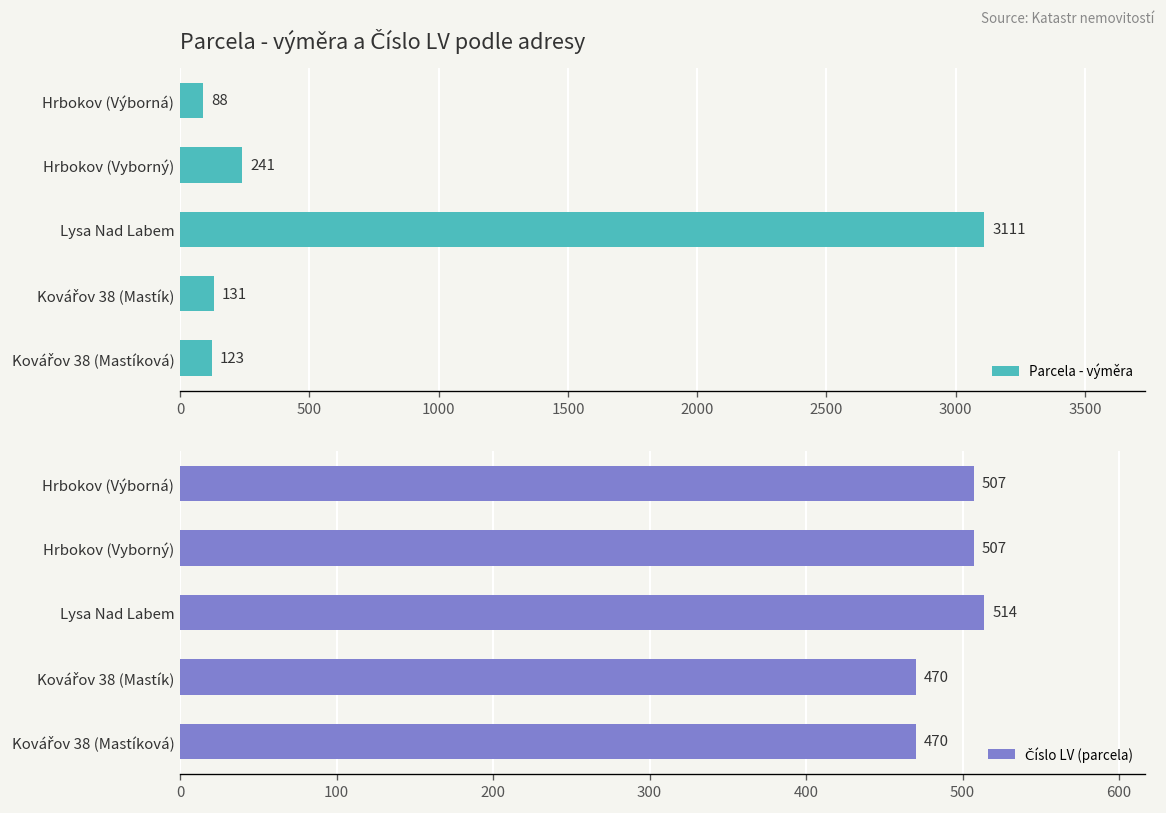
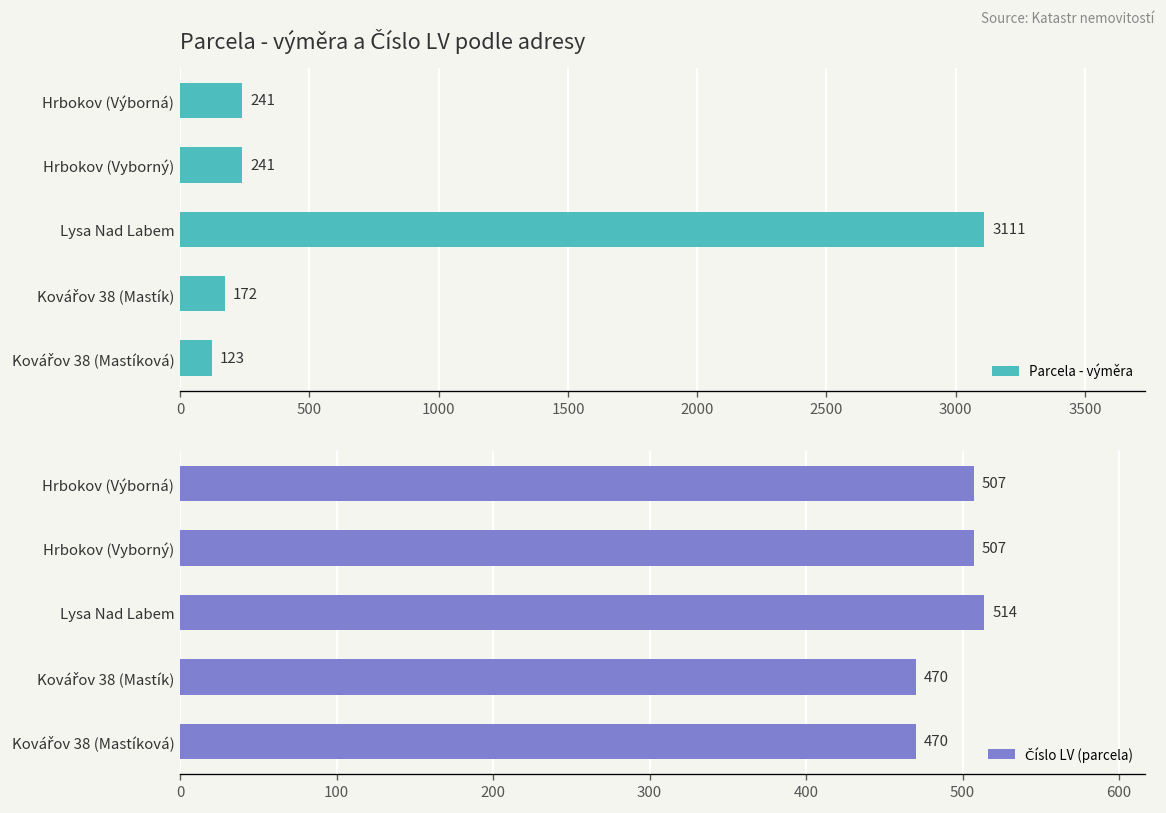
Parcela - výměra a Číslo LV podle adresy, Hrbokov (Výborná): 88 -> 241
Parcela - výměra a Číslo LV podle adresy, Kovářov 38 (Mastík): 131 -> 172
